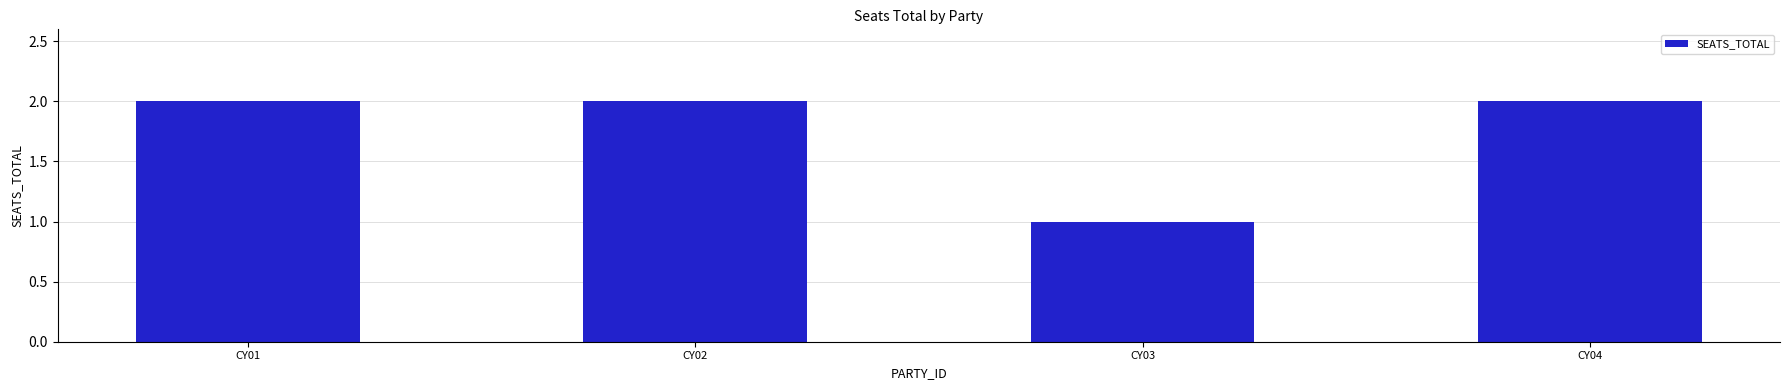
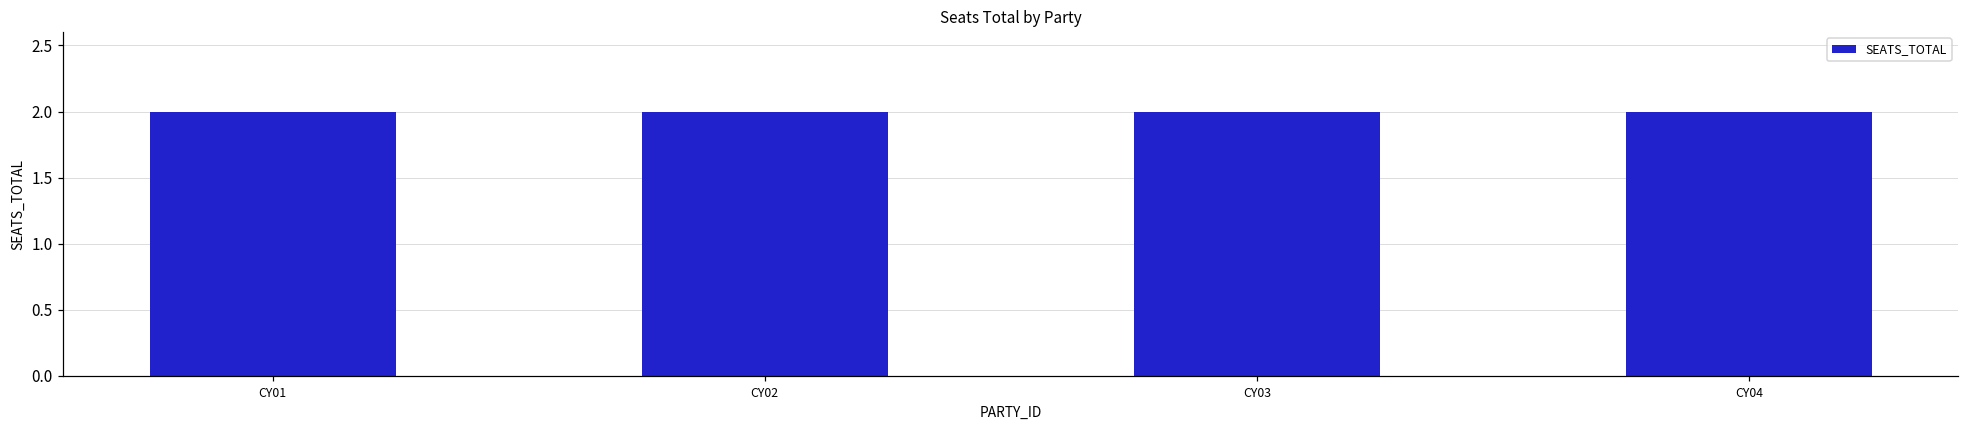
CY03: 1 -> 2
